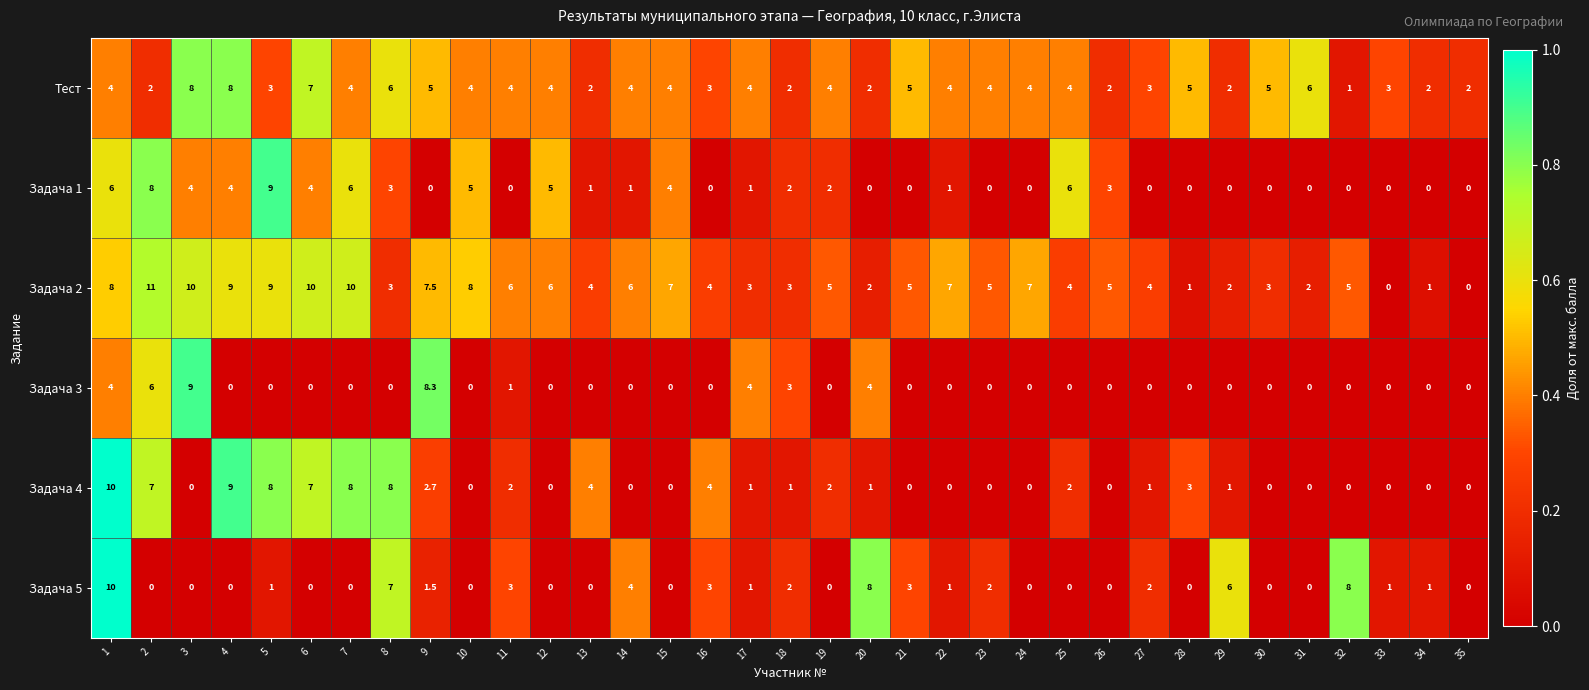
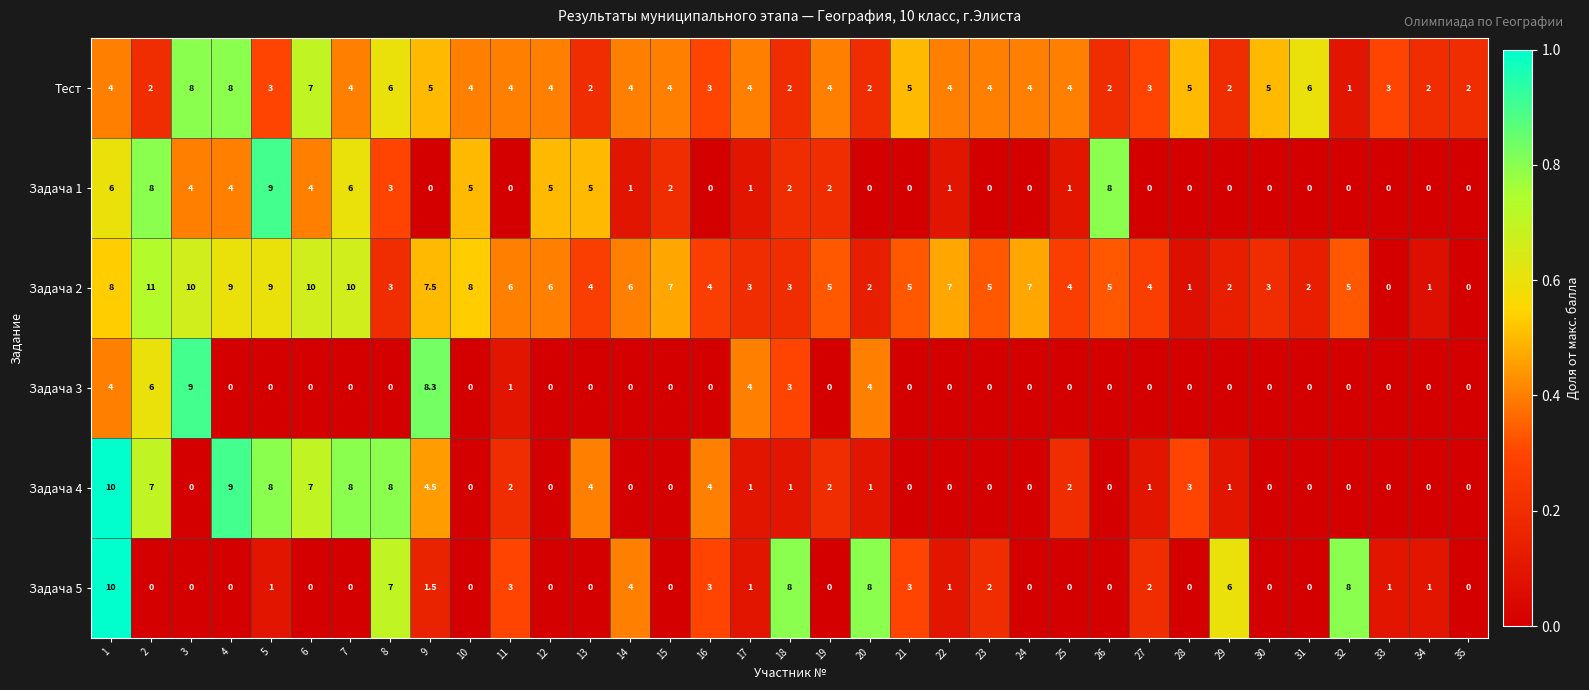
Задача 1, 13: 1 -> 5
Задача 1, 15: 4 -> 2
Задача 1, 25: 6 -> 1
Задача 1, 26: 3 -> 8
Задача 4, 9: 2.7 -> 4.5
Задача 5, 18: 2 -> 8
